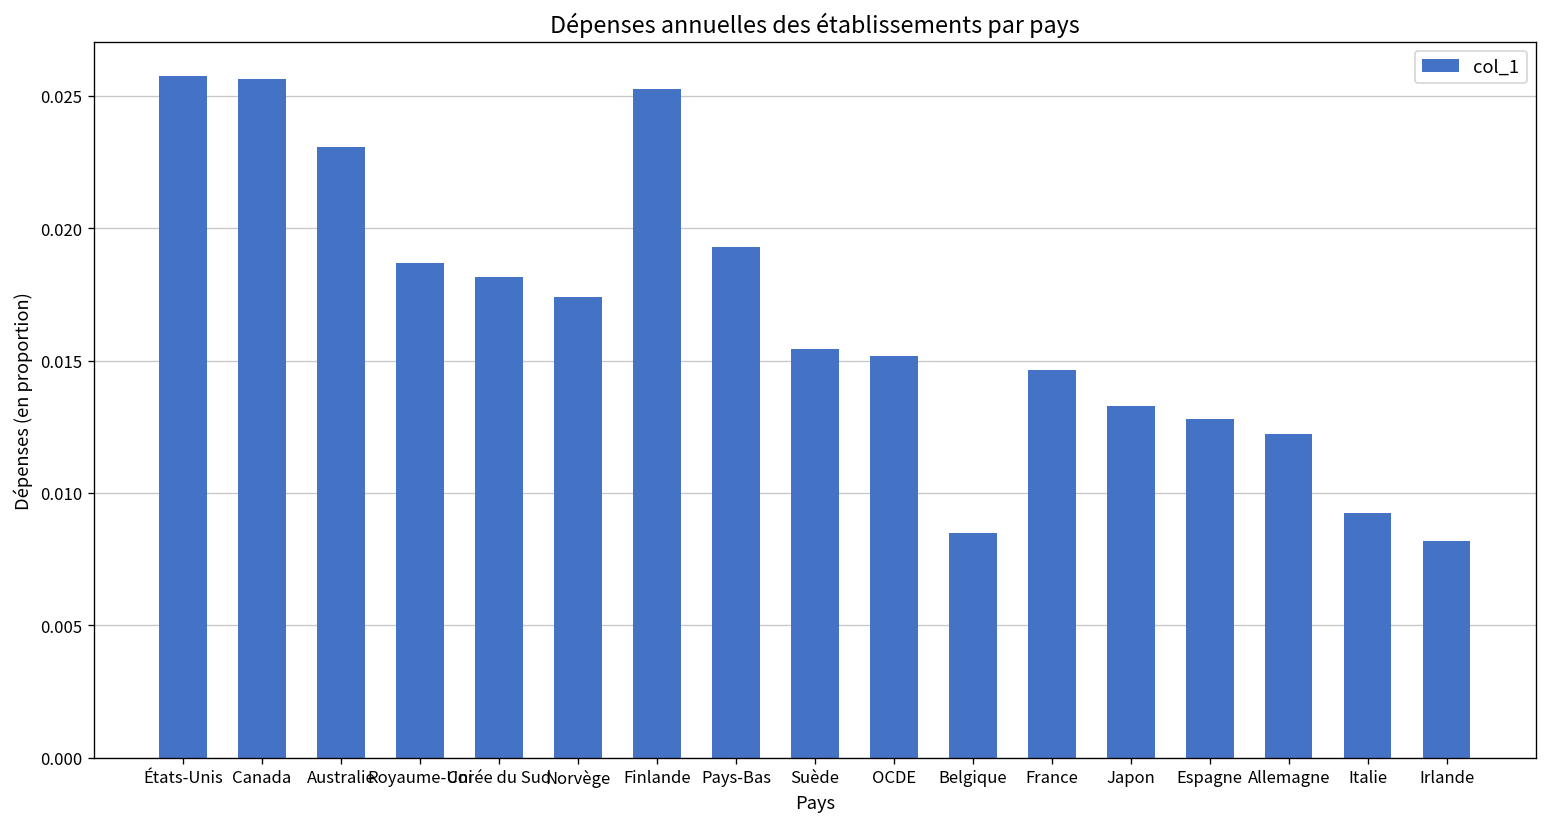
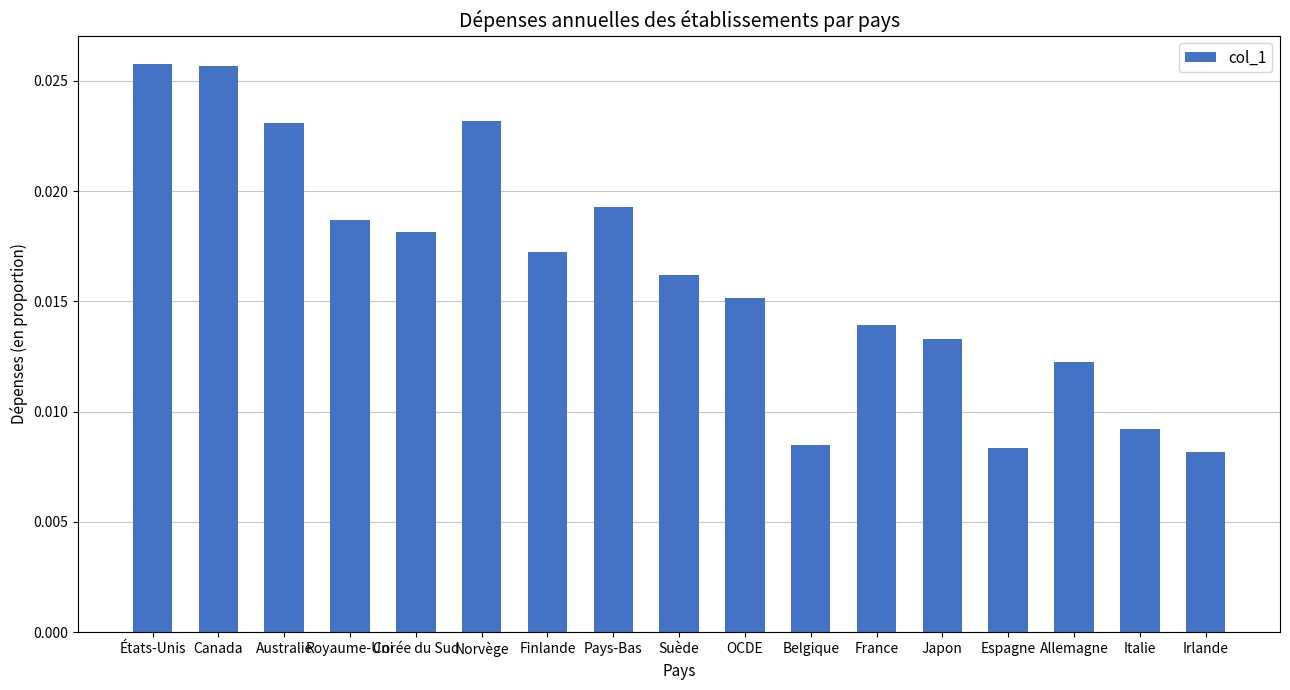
Norvège: 0.0174 -> 0.0232
Finlande: 0.0253 -> 0.0173
Suède: 0.0155 -> 0.0162
France: 0.0146 -> 0.0139
Espagne: 0.0128 -> 0.0084
